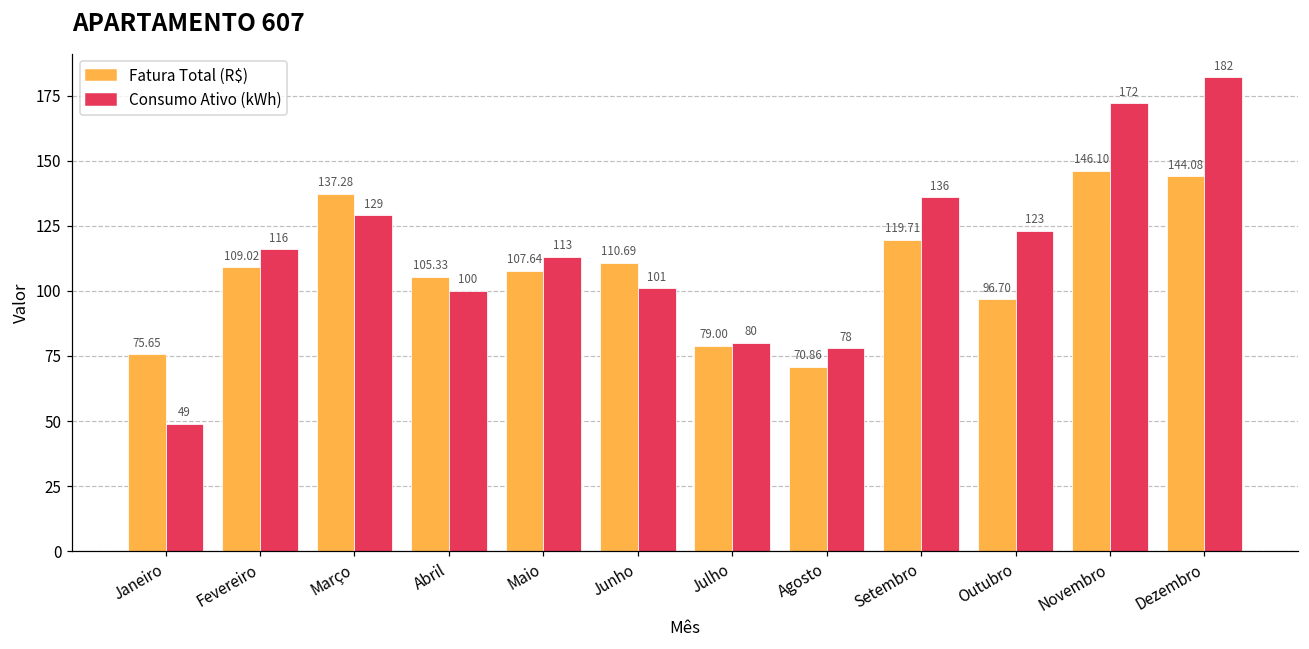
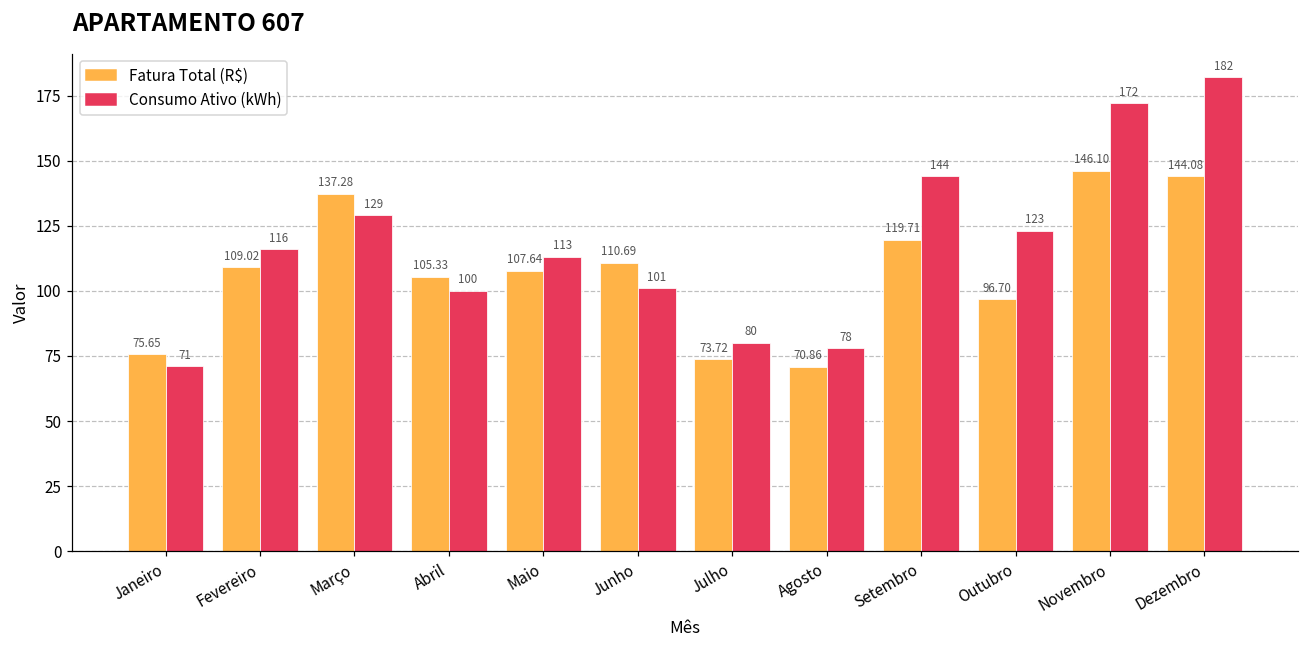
Consumo Ativo (kWh), Janeiro: 49 -> 71
Fatura Total (R$), Julho: 79.00 -> 73.72
Consumo Ativo (kWh), Setembro: 136 -> 144
